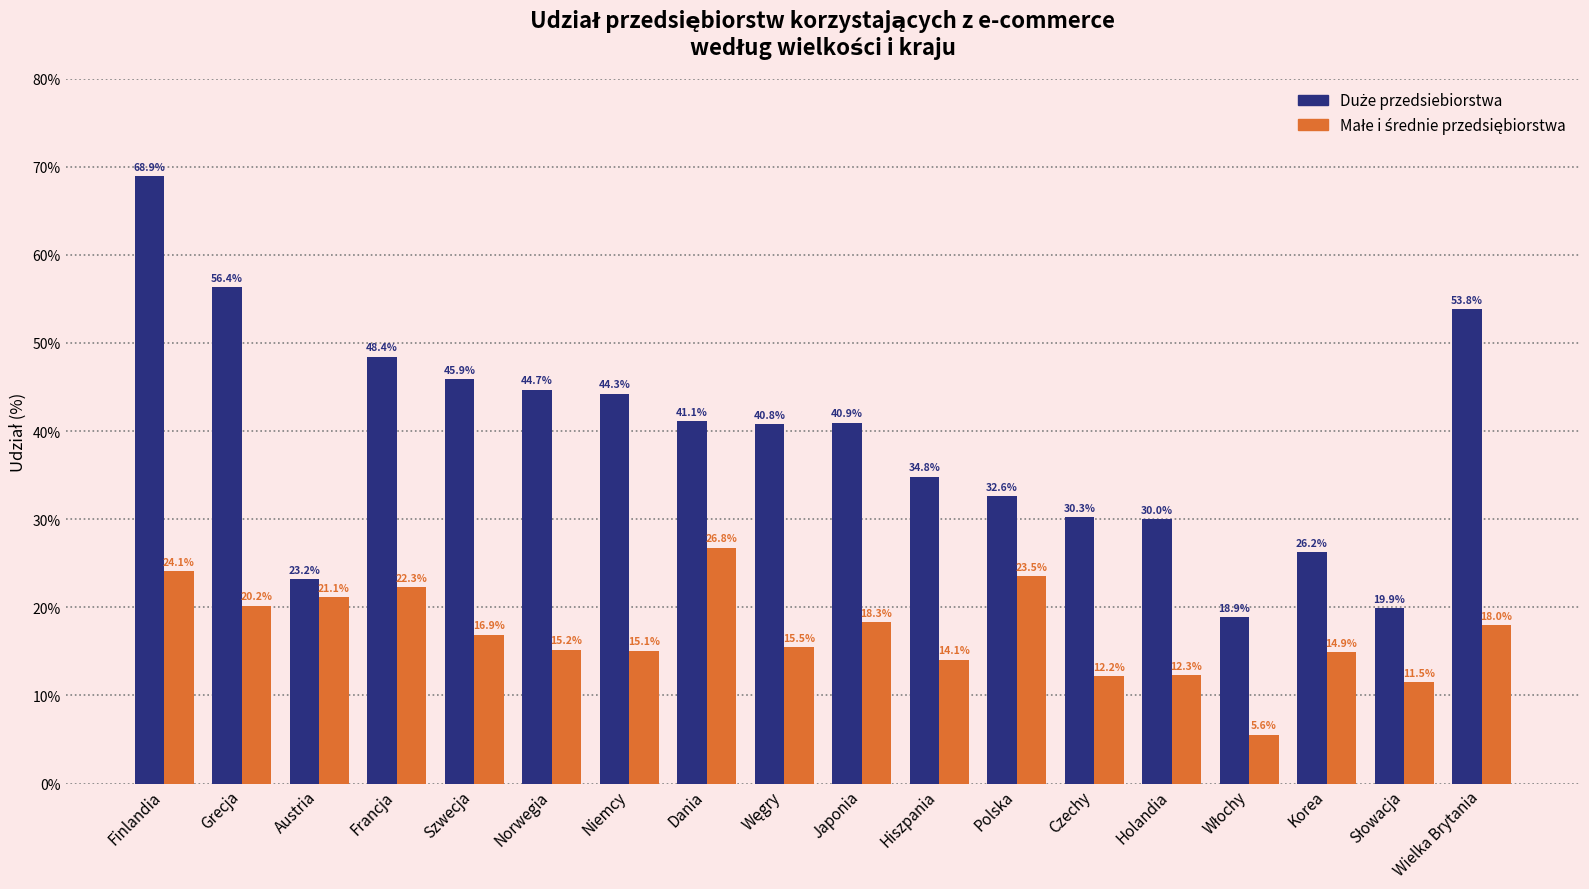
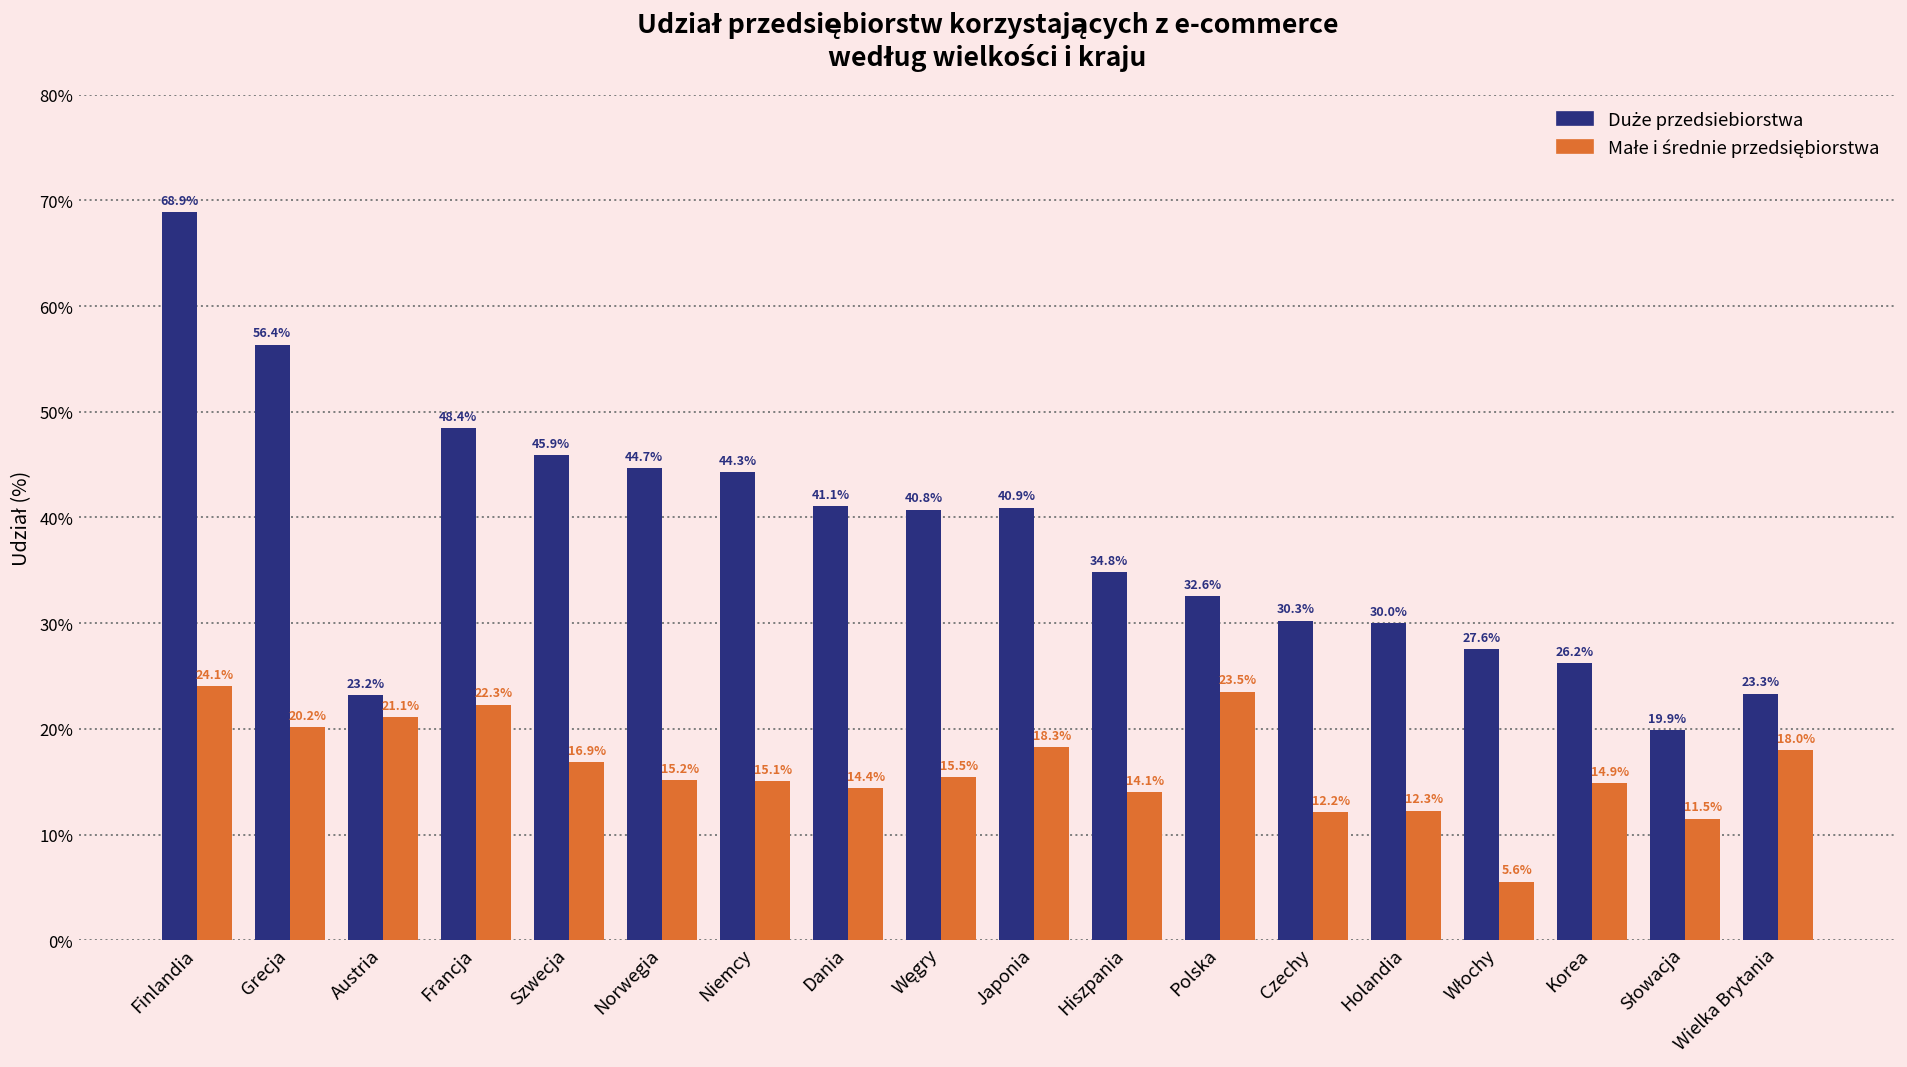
Małe i średnie przedsiębiorstwa, Dania: 26.8% -> 14.4%
Duże przedsiebiorstwa, Włochy: 18.9% -> 27.6%
Duże przedsiebiorstwa, Wielka Brytania: 53.8% -> 23.3%
